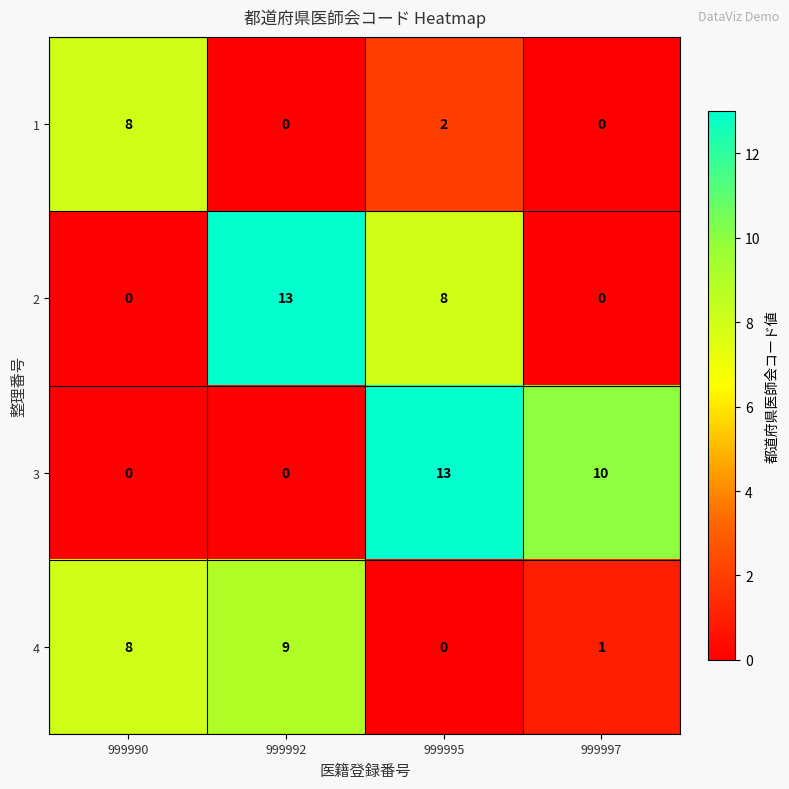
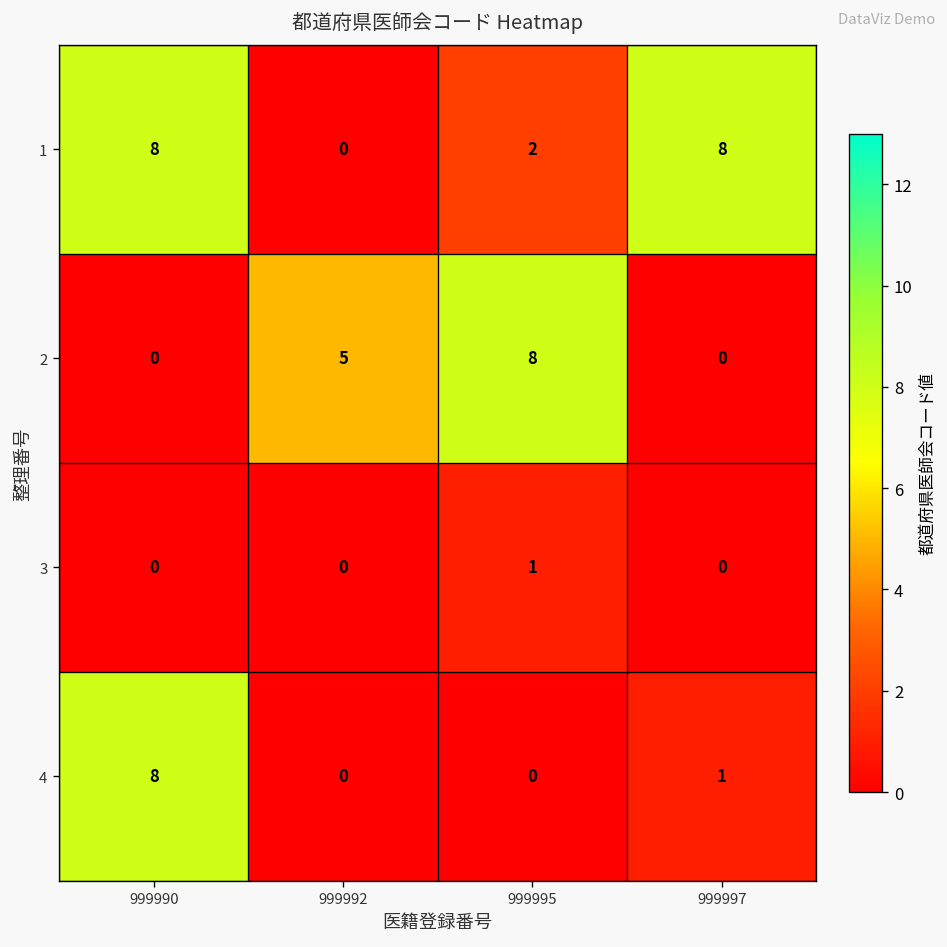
1, 999997: 0 -> 8
2, 999992: 13 -> 5
3, 999995: 13 -> 1
3, 999997: 10 -> 0
4, 999992: 9 -> 0
